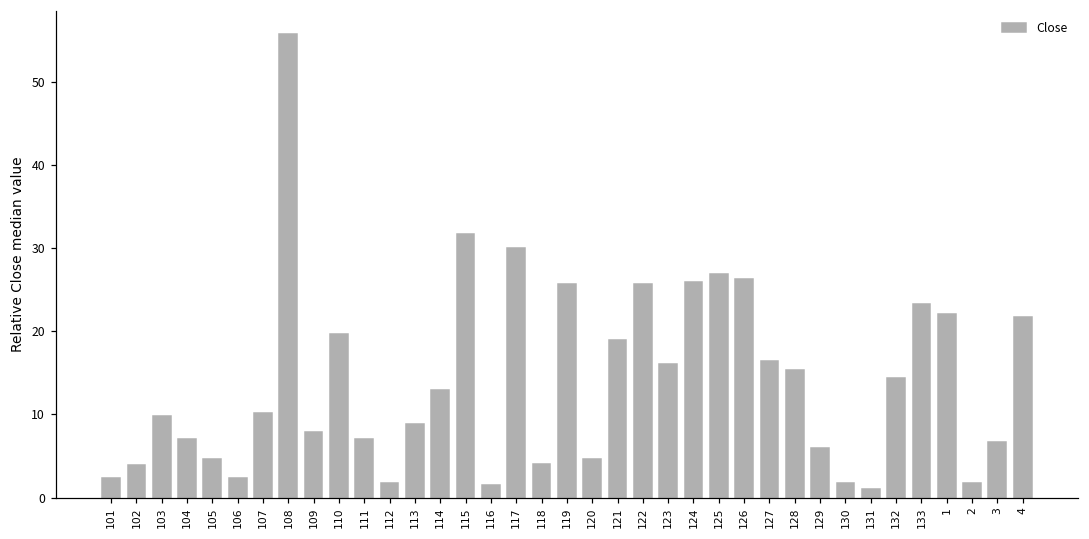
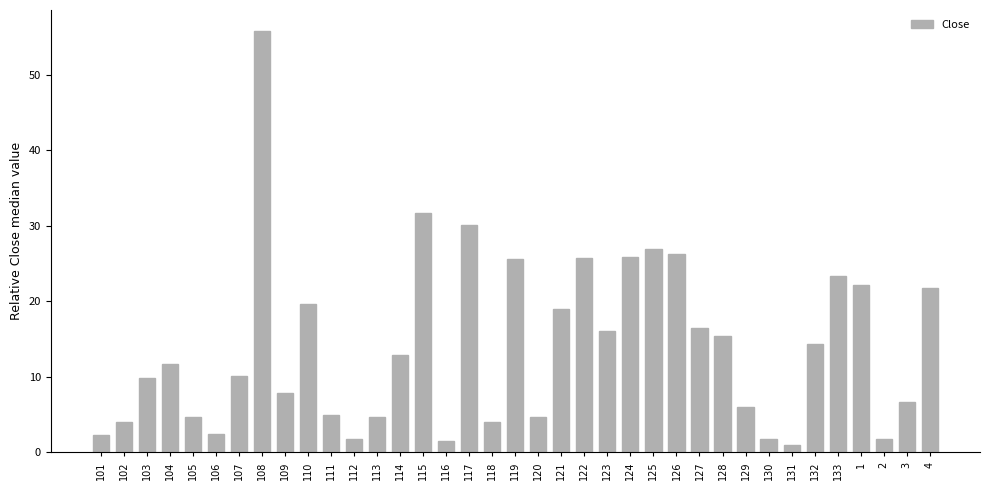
104: 7 -> 12
111: 7 -> 5
113: 9 -> 5
